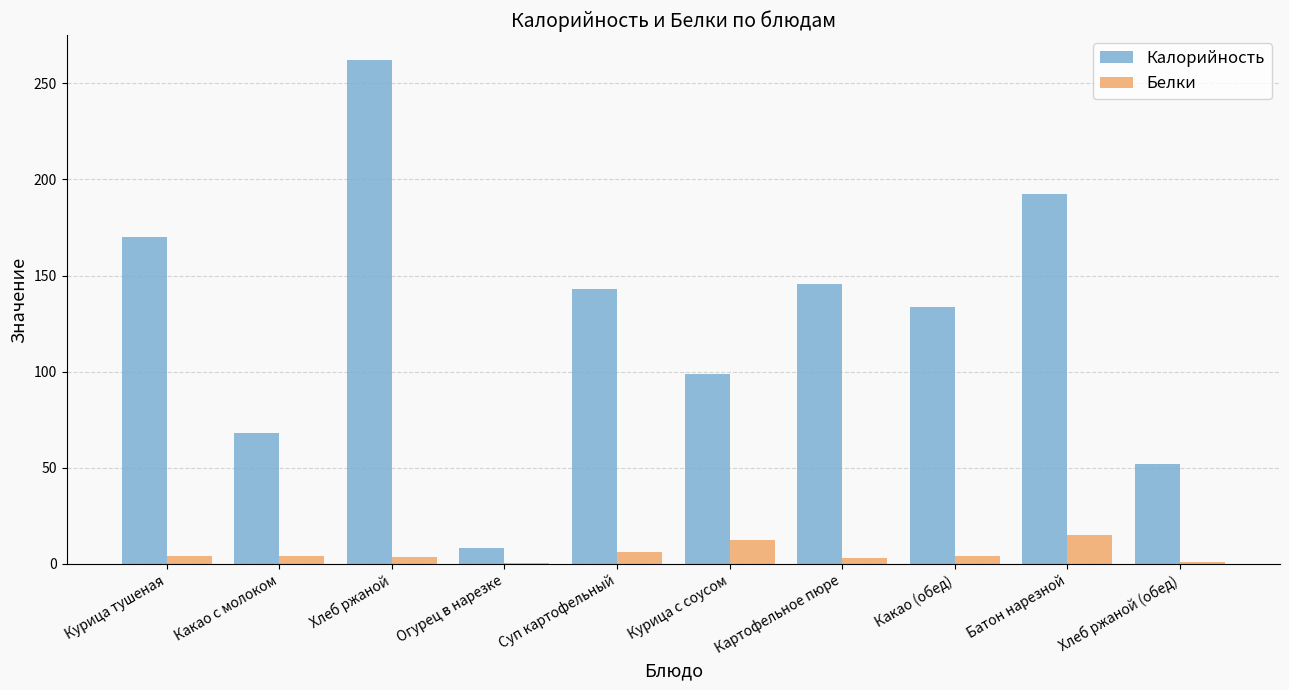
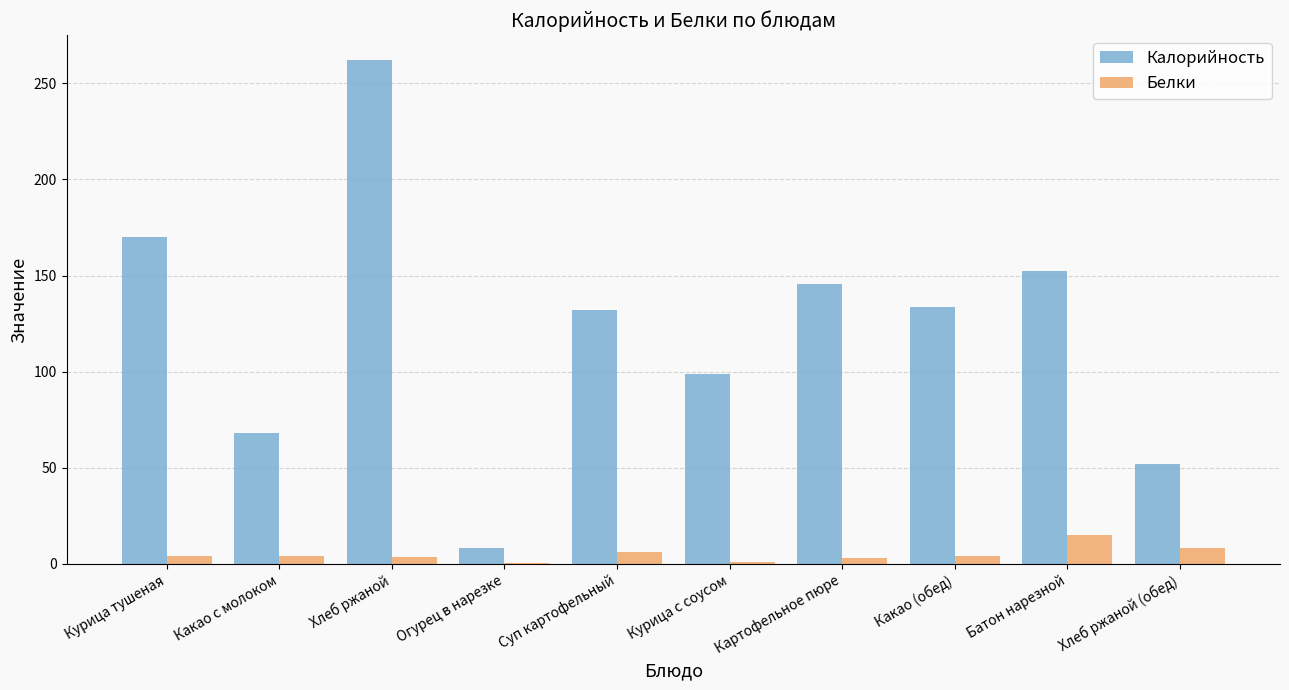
Калорийность, Суп картофельный: 143 -> 132
Белки, Курица с соусом: 12 -> 1
Калорийность, Батон нарезной: 193 -> 152
Белки, Хлеб ржаной (обед): 1 -> 8
